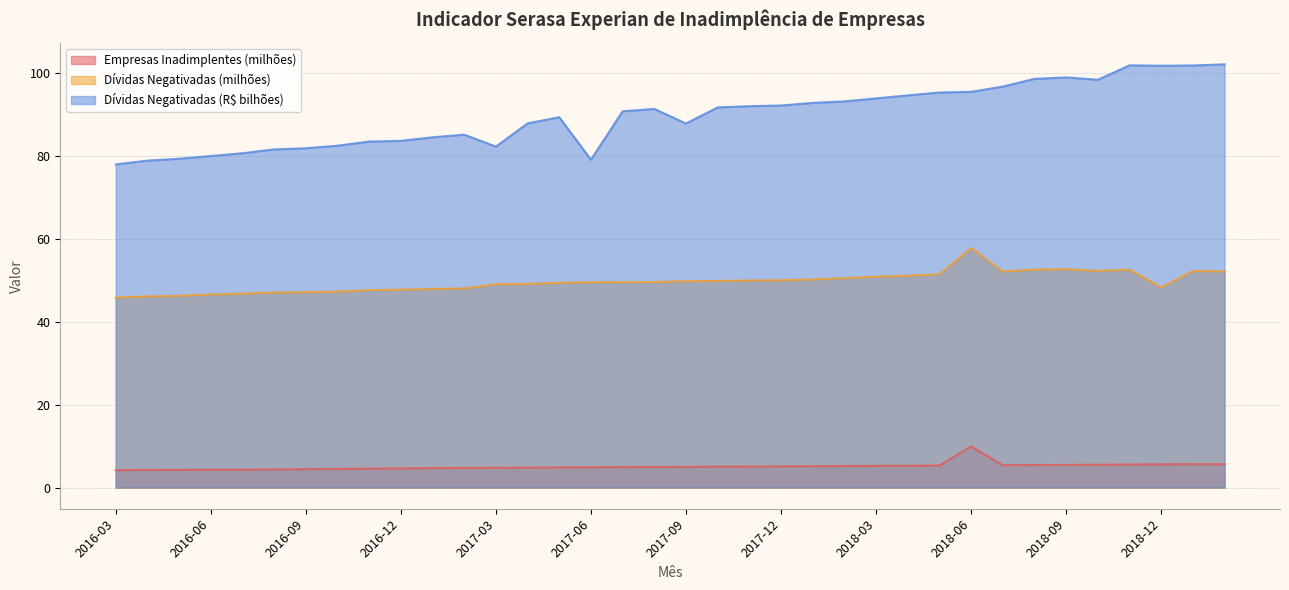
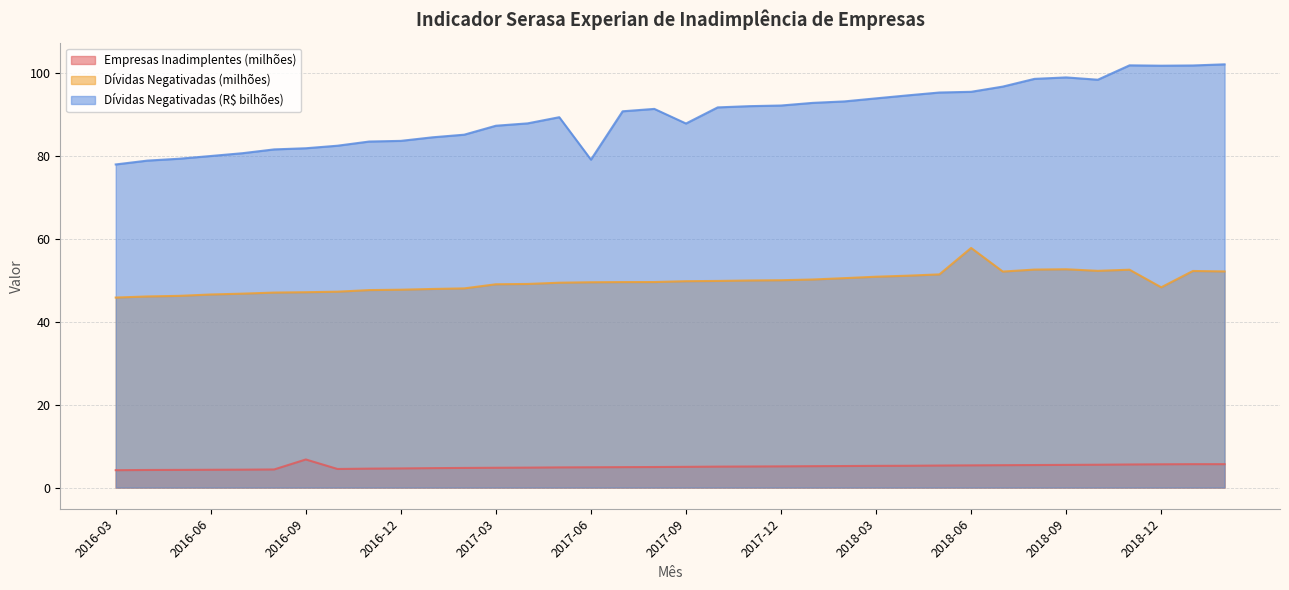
Empresas Inadimplentes (milhões), 2016-09: 4 -> 7
Dívidas Negativadas (R$ bilhões), 2017-03: 82 -> 87
Empresas Inadimplentes (milhões), 2018-06: 10 -> 5
